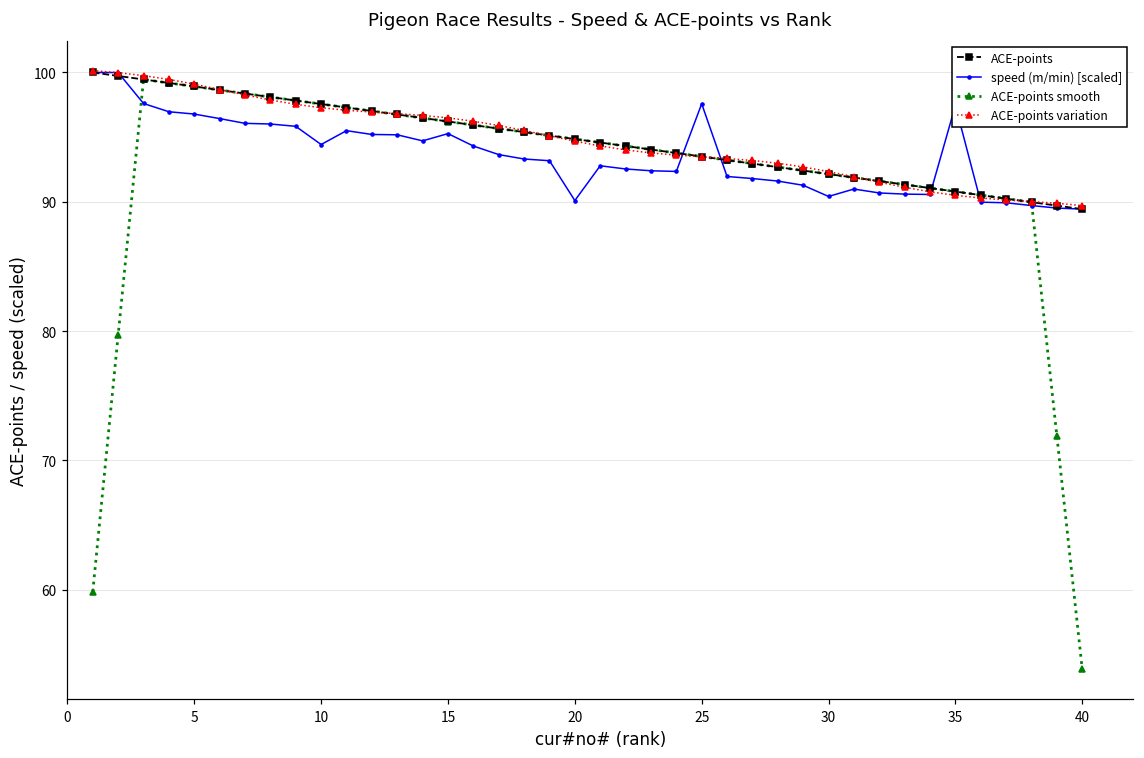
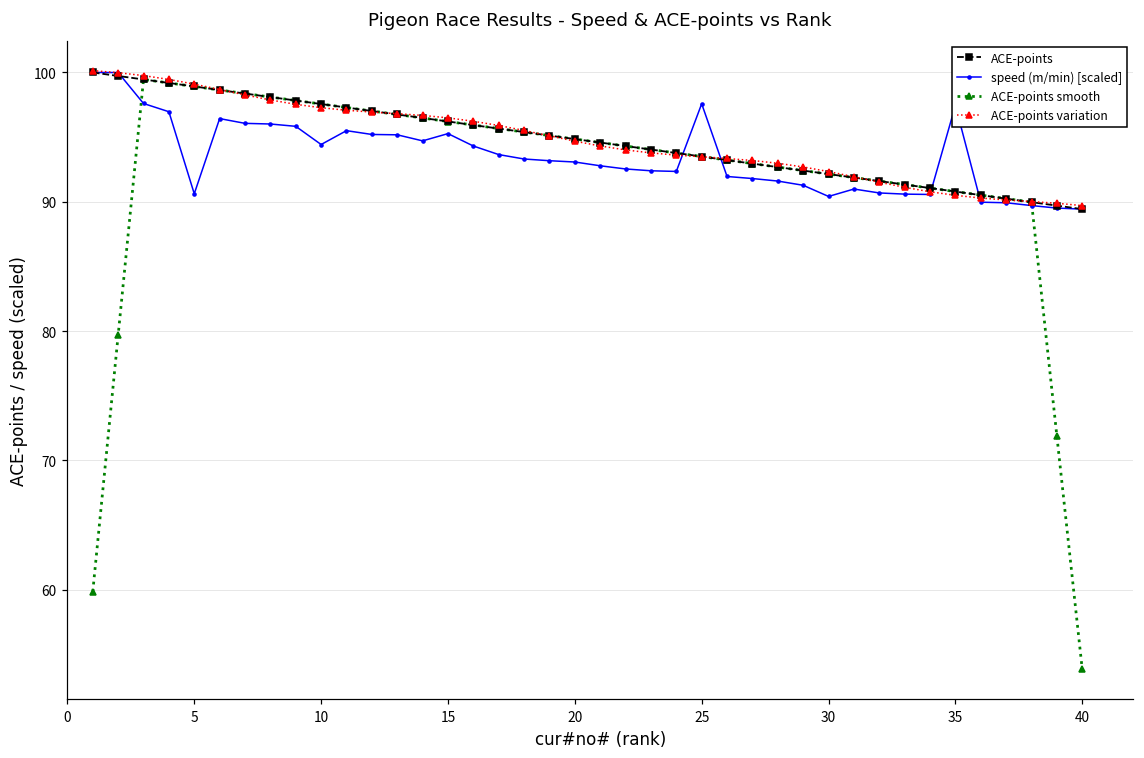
speed (m/min) [scaled], 5: 96.8 -> 90.6
speed (m/min) [scaled], 20: 90.1 -> 93.1
